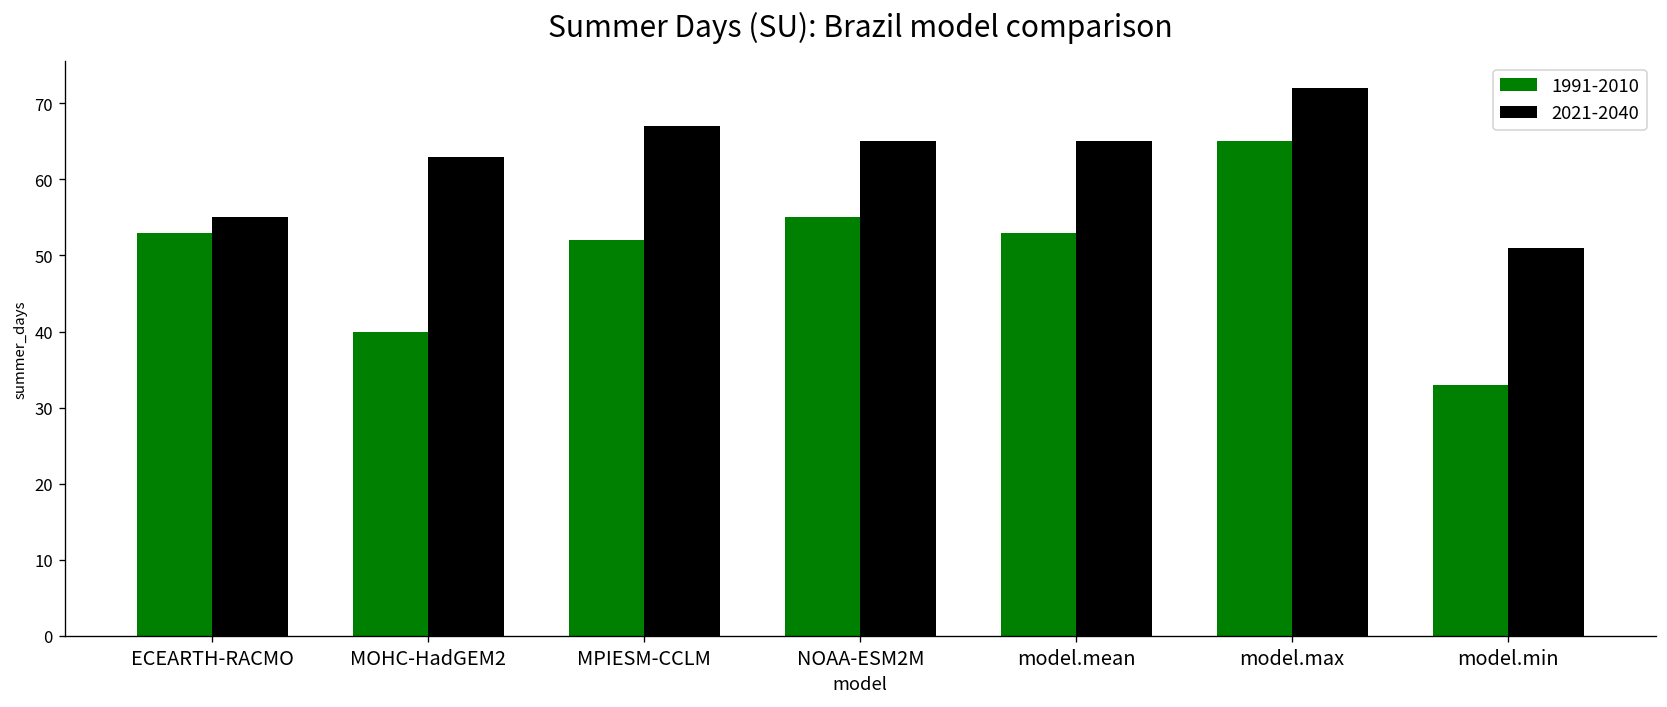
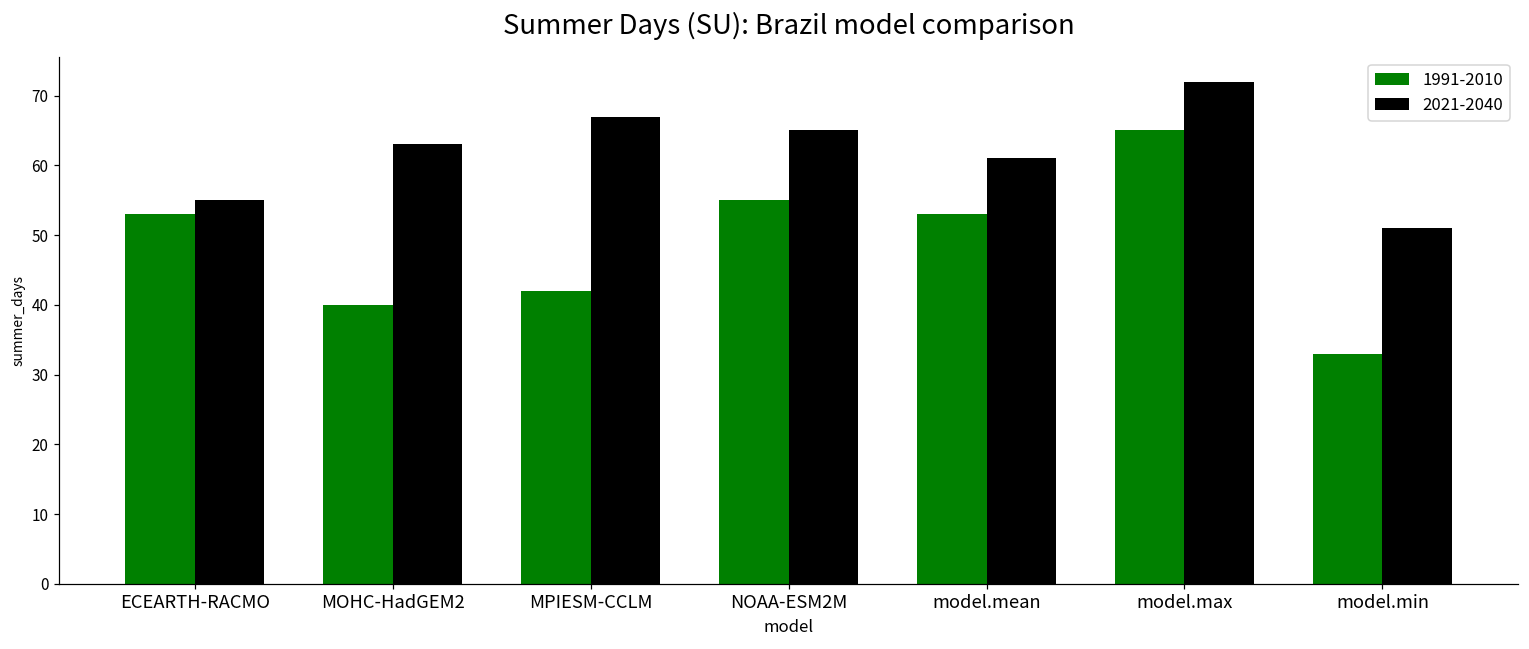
1991-2010, MPIESM-CCLM: 52 -> 42
2021-2040, model.mean: 65 -> 61
